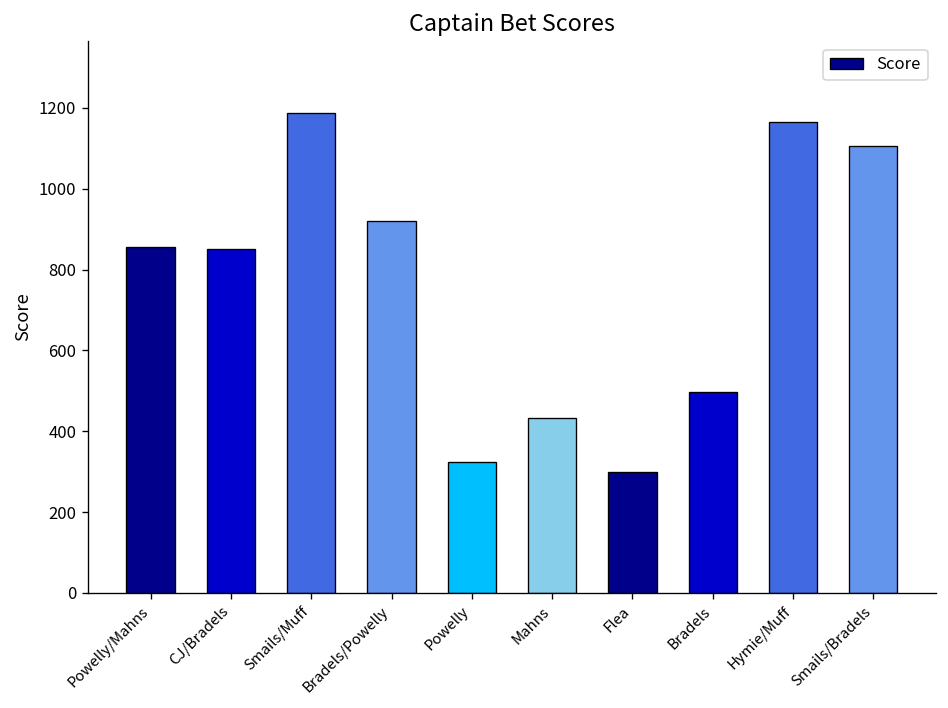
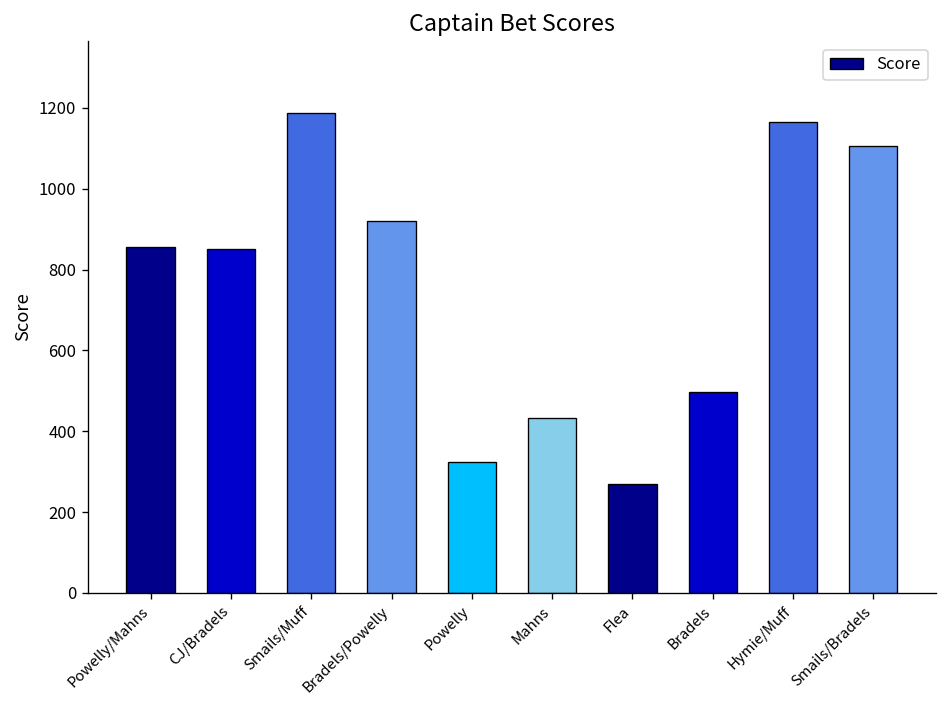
Flea: 300 -> 270
